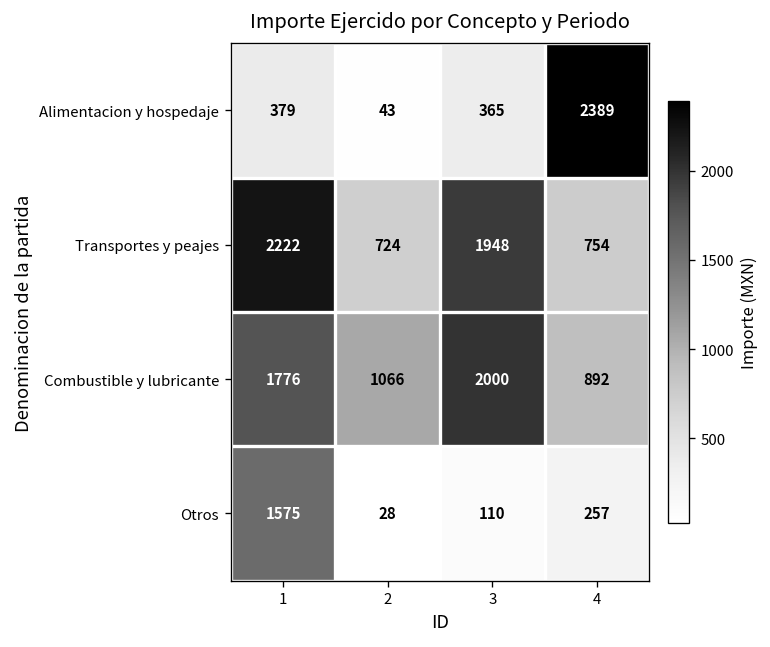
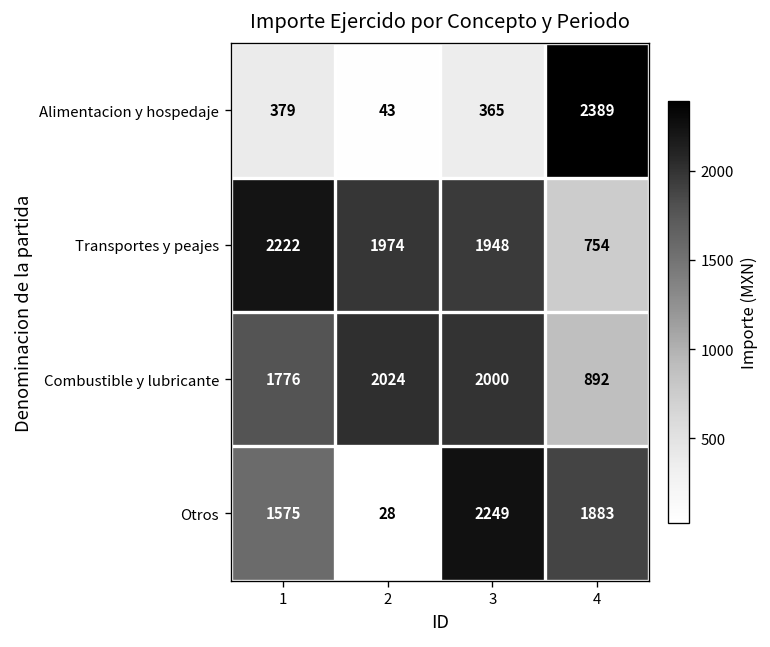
Transportes y peajes, 2: 724 -> 1974
Combustible y lubricante, 2: 1066 -> 2024
Otros, 3: 110 -> 2249
Otros, 4: 257 -> 1883
